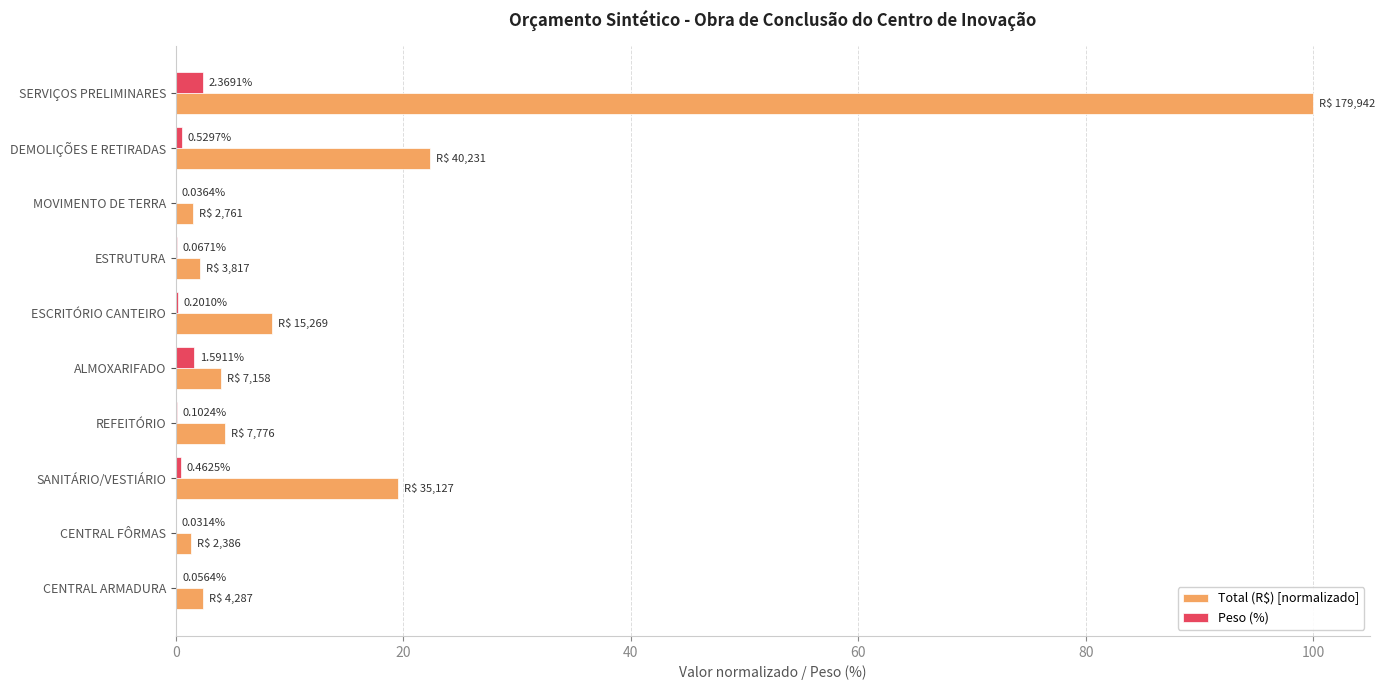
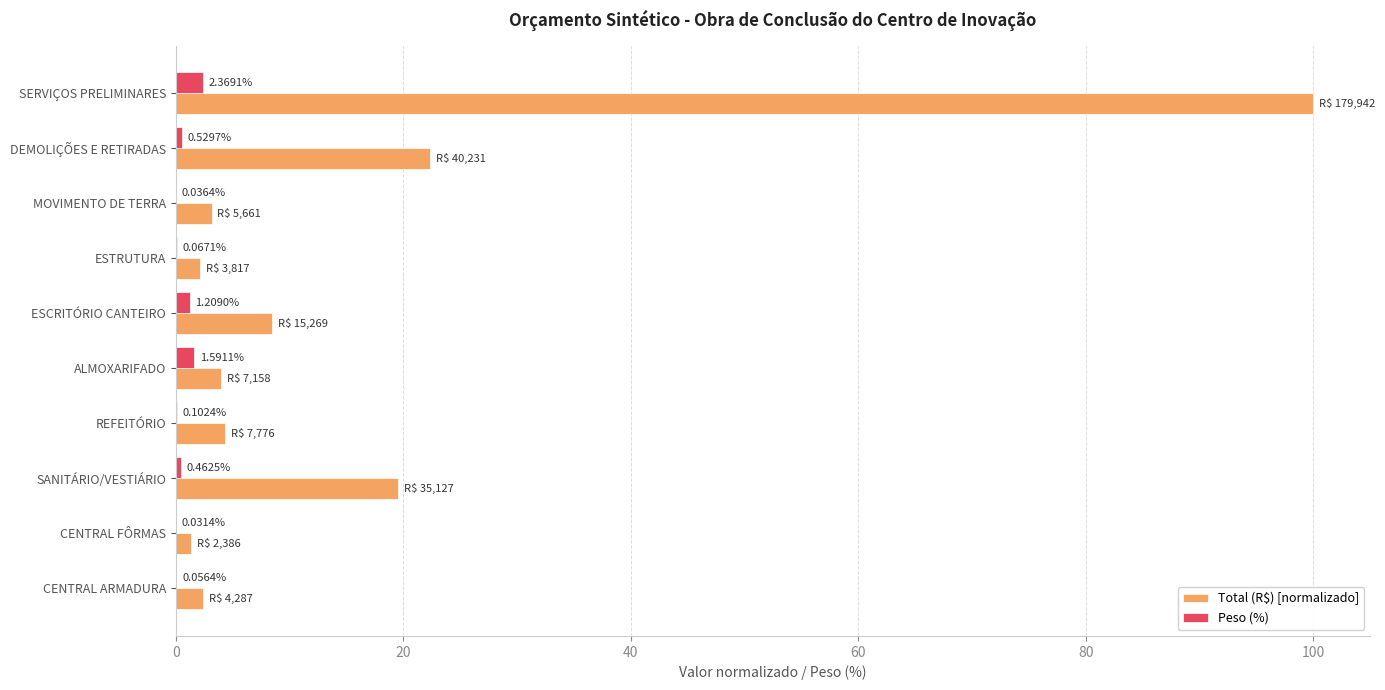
Total (R$) [normalizado], MOVIMENTO DE TERRA: 2,761 -> 5,661
Peso (%), ESCRITÓRIO CANTEIRO: 0.2010% -> 1.2090%
